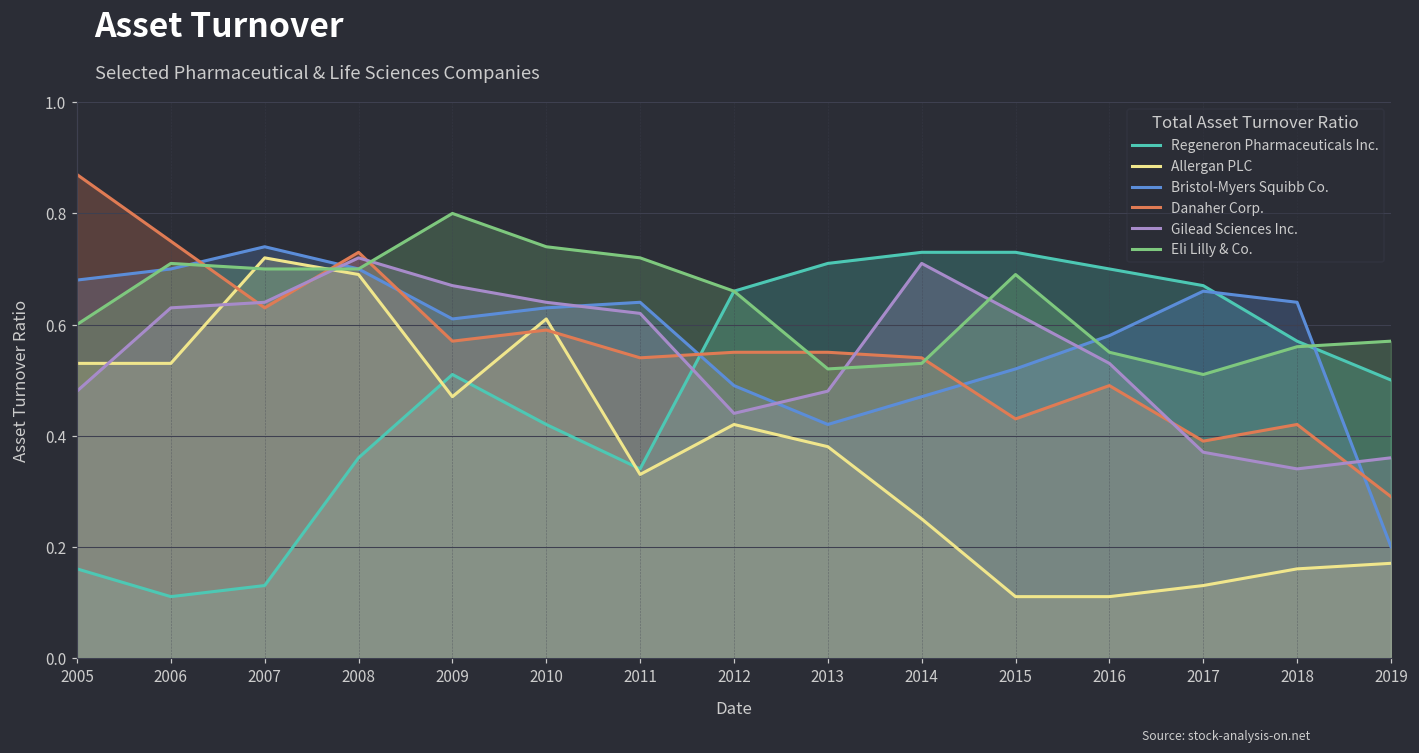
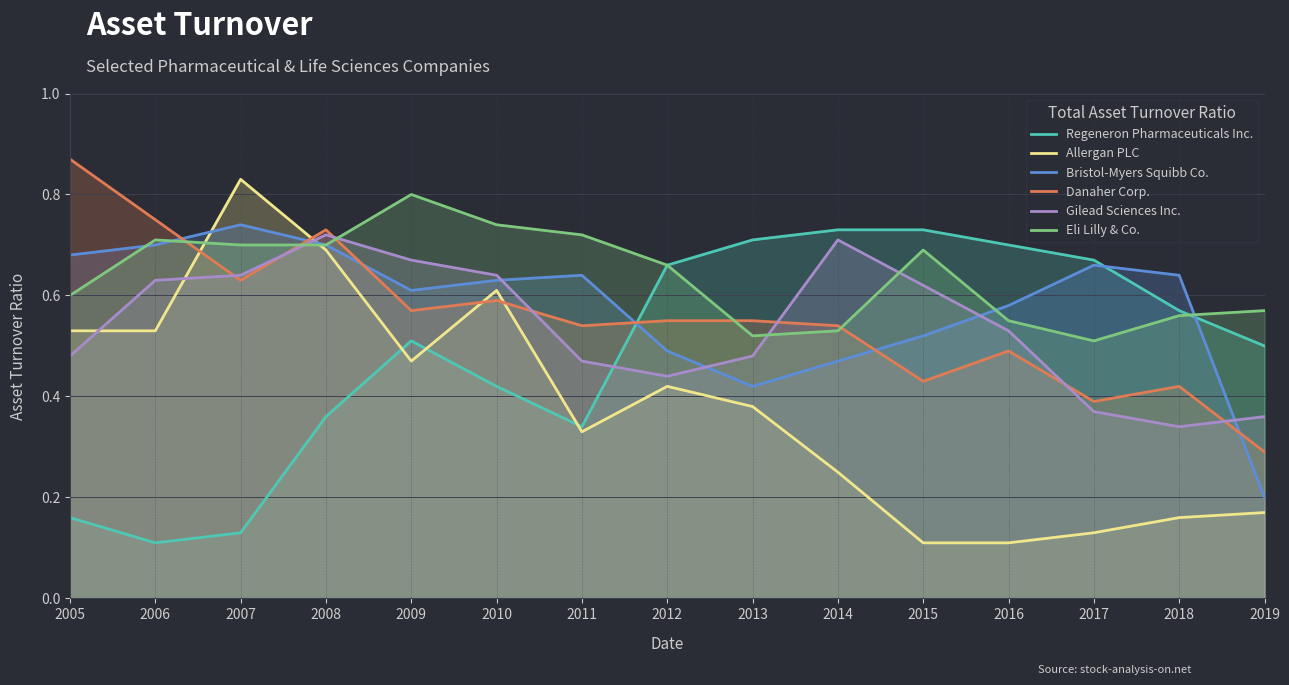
Allergan PLC, 2007: 0.72 -> 0.83
Gilead Sciences Inc., 2011: 0.62 -> 0.47
